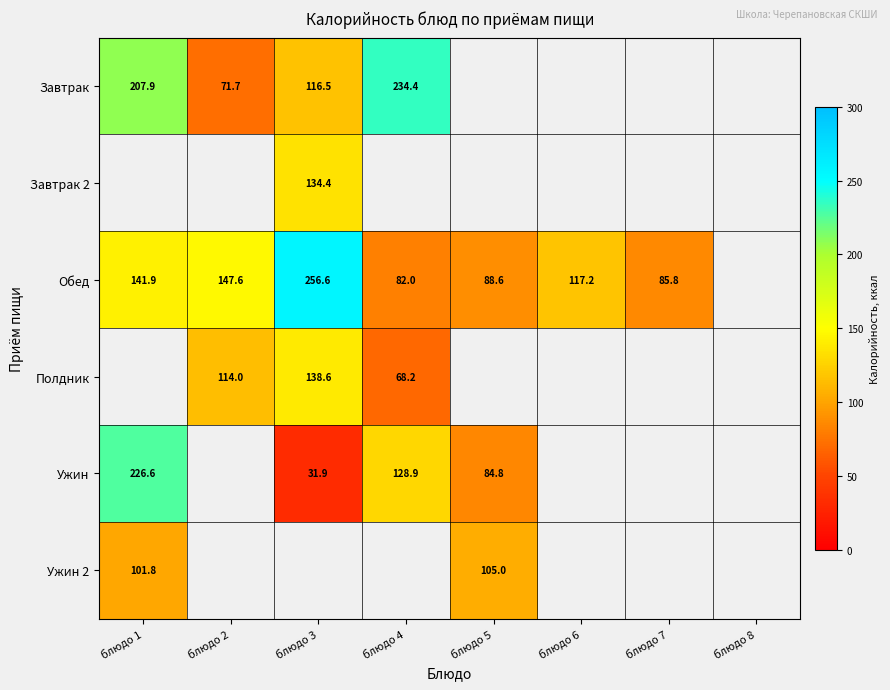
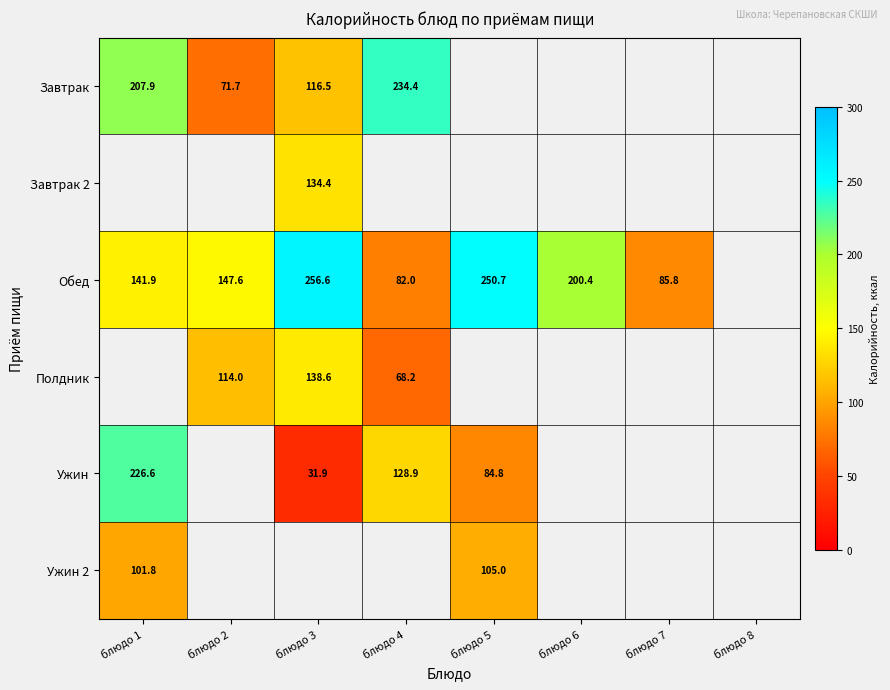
Обед, блюдо 5: 88.6 -> 250.7
Обед, блюдо 6: 117.2 -> 200.4
